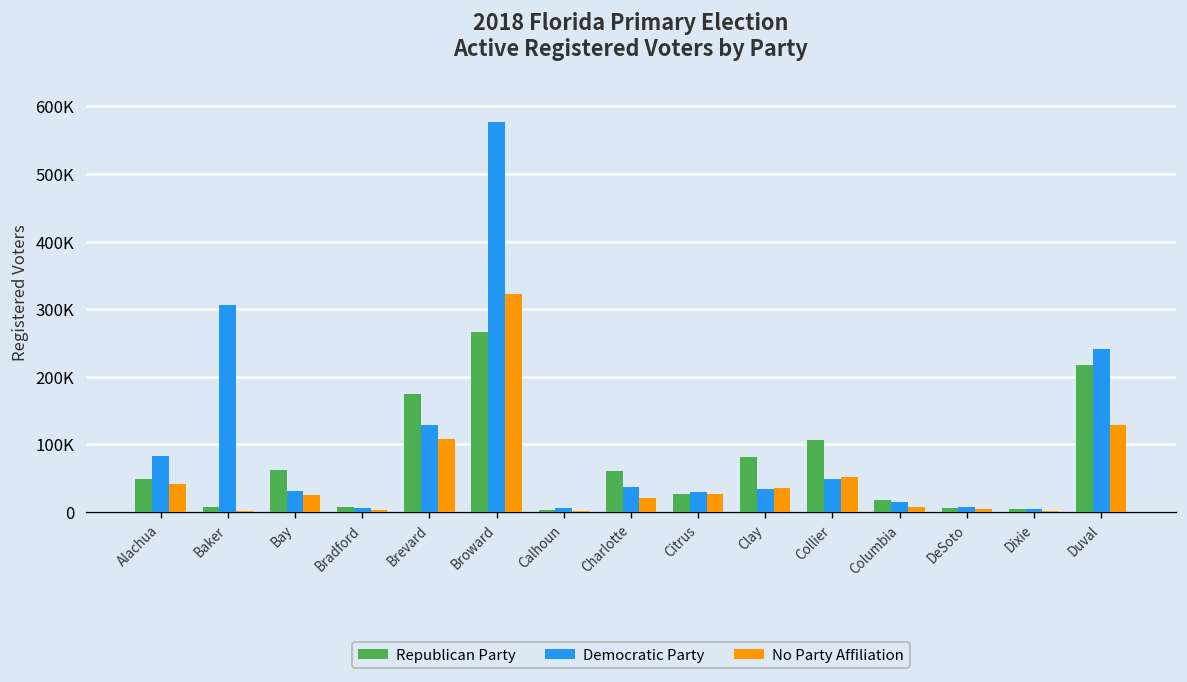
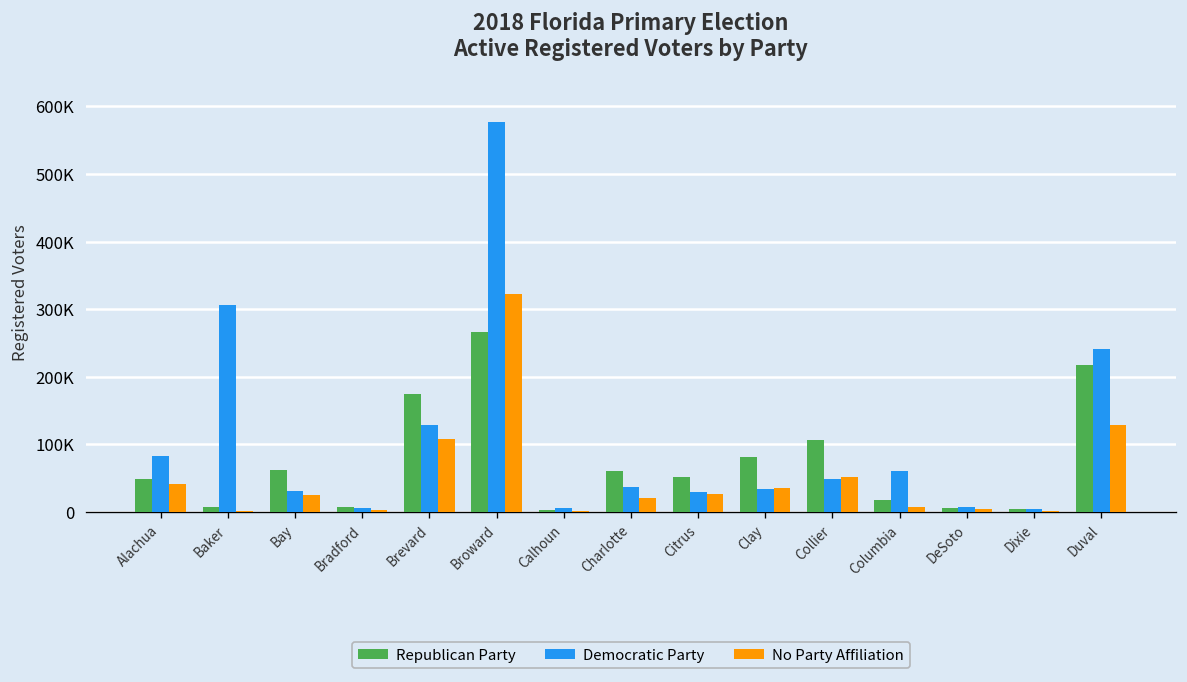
Republican Party, Citrus: 30000 -> 50000
Democratic Party, Columbia: 10000 -> 60000
